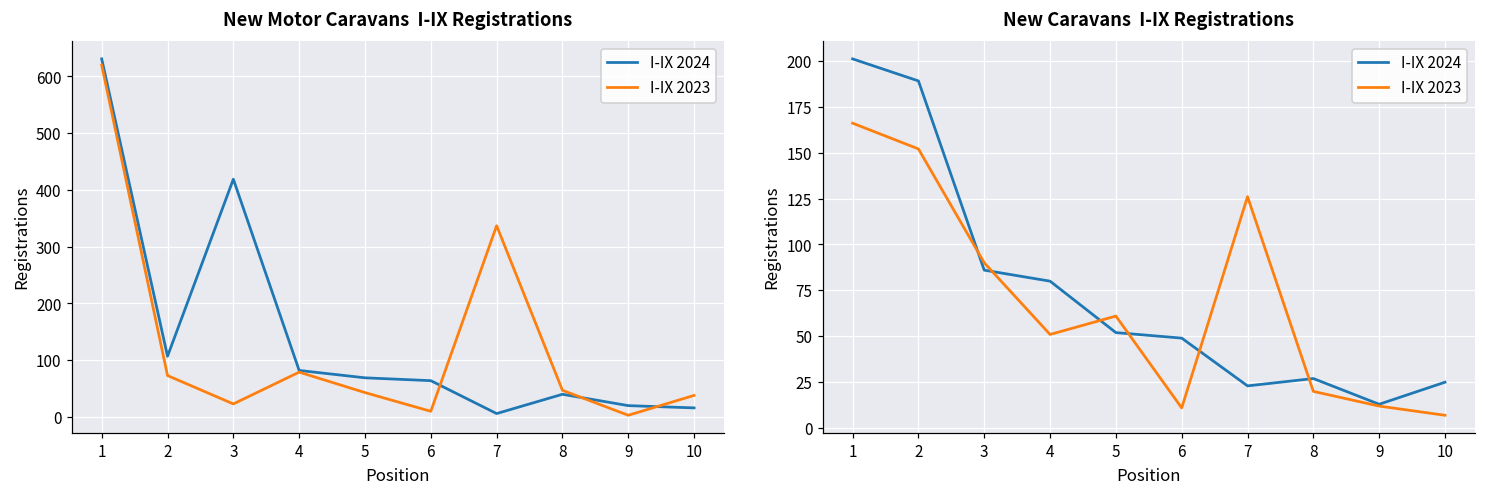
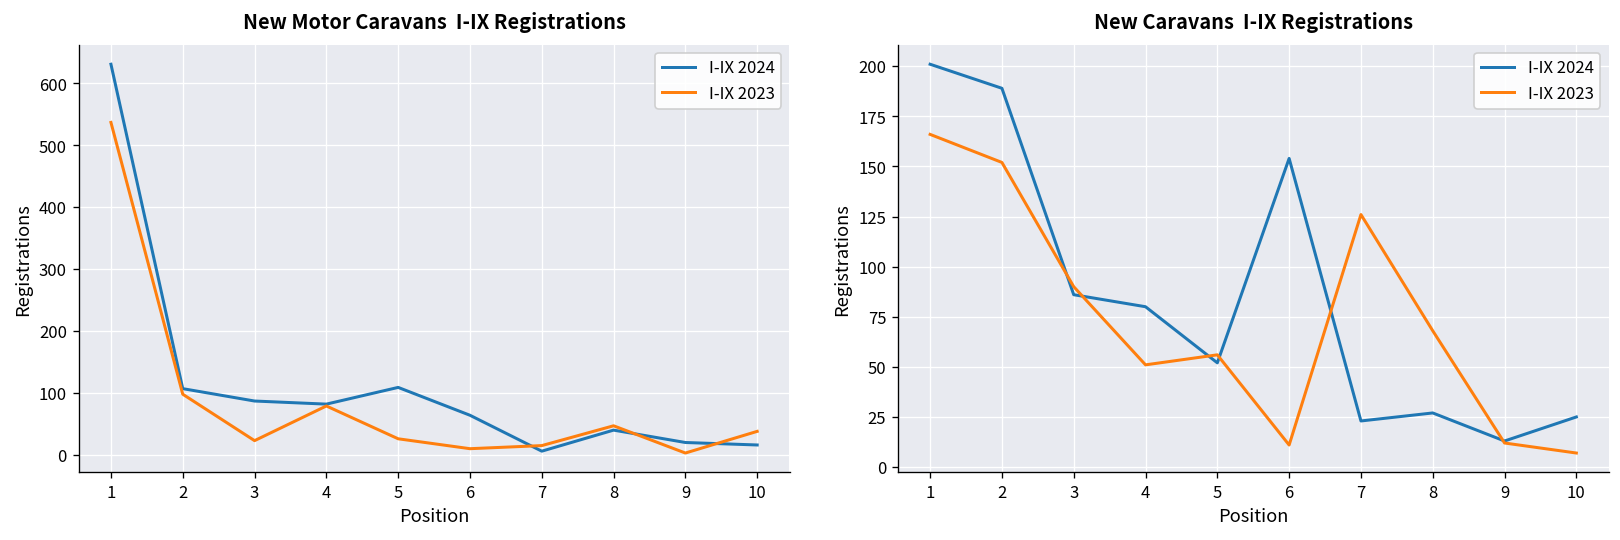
New Motor Caravans I-IX Registrations, I-IX 2023, 1: 620 -> 540
New Motor Caravans I-IX Registrations, I-IX 2023, 2: 70 -> 100
New Motor Caravans I-IX Registrations, I-IX 2024, 3: 420 -> 90
New Motor Caravans I-IX Registrations, I-IX 2024, 5: 70 -> 110
New Motor Caravans I-IX Registrations, I-IX 2023, 5: 40 -> 30
New Motor Caravans I-IX Registrations, I-IX 2023, 7: 340 -> 20
New Caravans I-IX Registrations, I-IX 2023, 5: 61 -> 56
New Caravans I-IX Registrations, I-IX 2024, 6: 49 -> 154
New Caravans I-IX Registrations, I-IX 2023, 8: 20 -> 68
